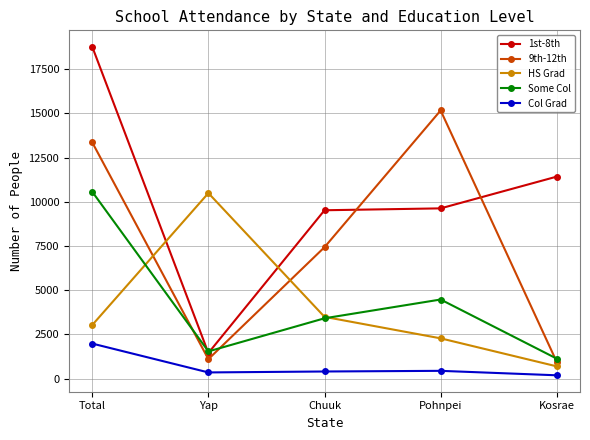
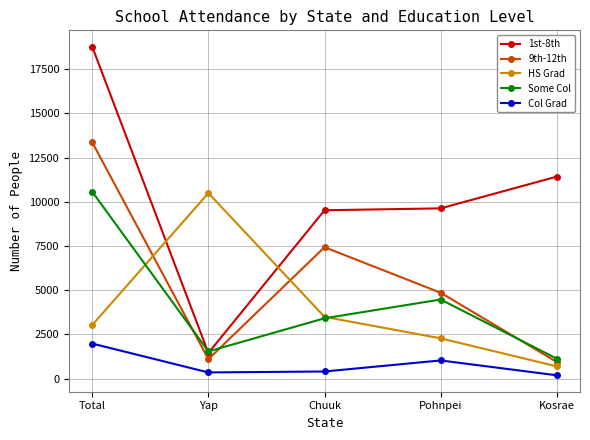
9th-12th, Pohnpei: 15200 -> 4900
Col Grad, Pohnpei: 400 -> 1000
